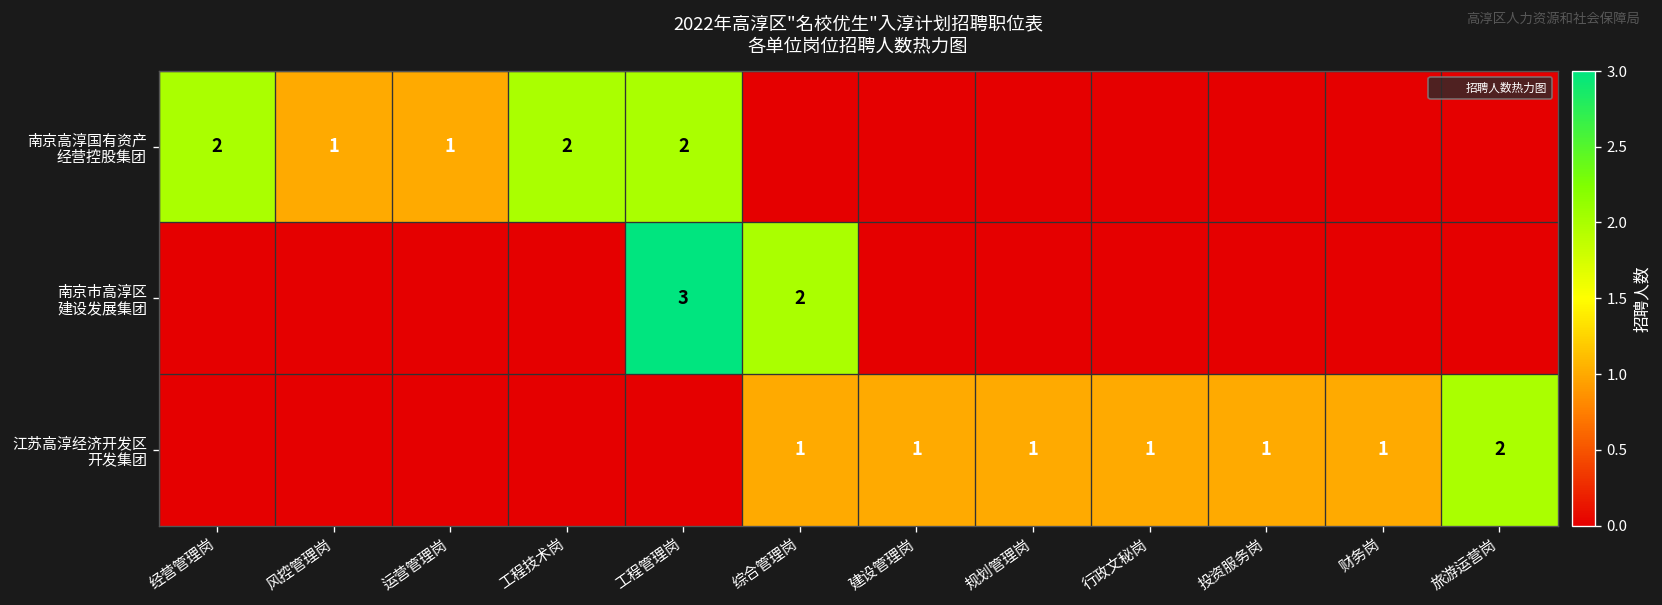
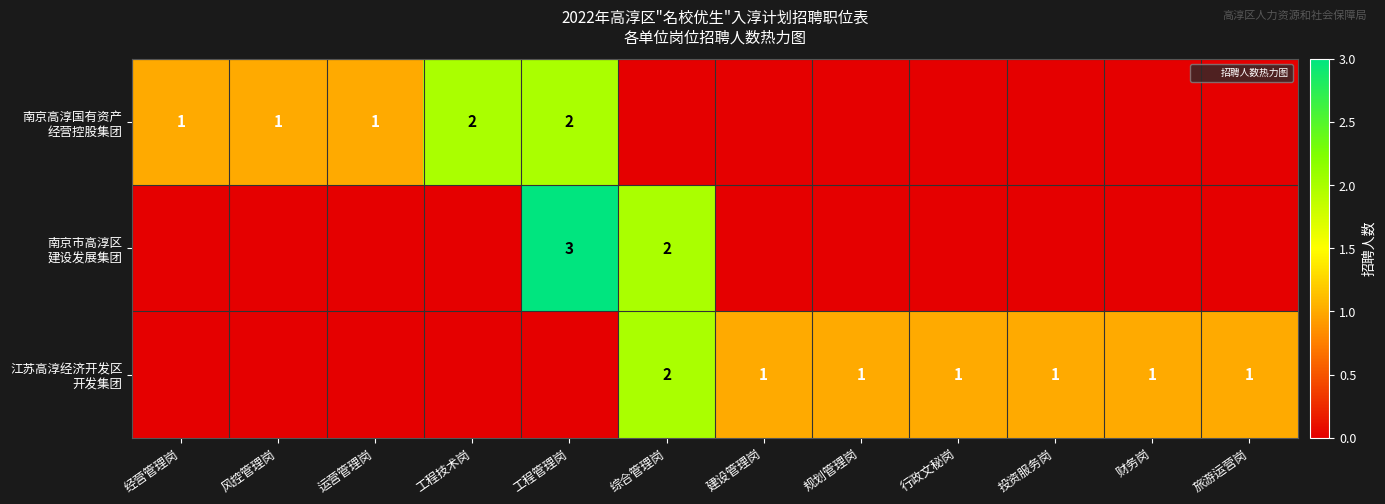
南京高淳国有资产 经营控股集团, 经营管理岗: 2 -> 1
江苏高淳经济开发区 开发集团, 综合管理岗: 1 -> 2
江苏高淳经济开发区 开发集团, 旅游运营岗: 2 -> 1
